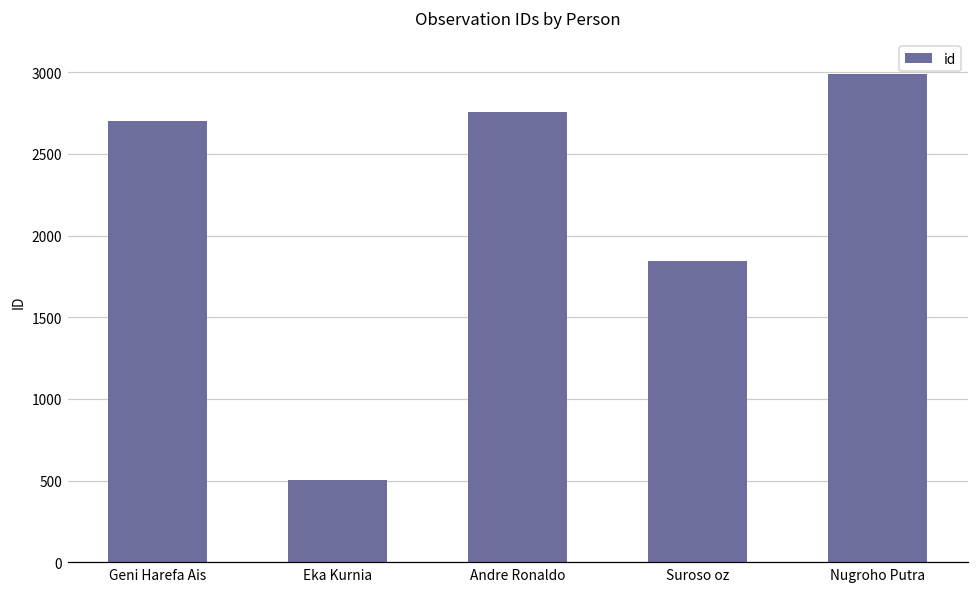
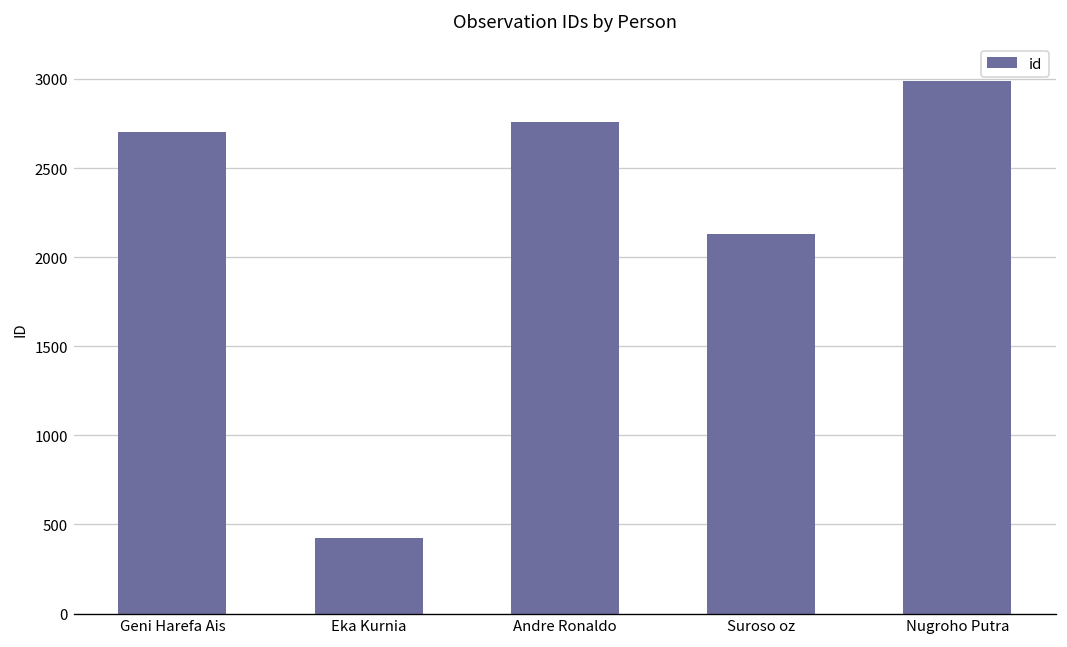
Eka Kurnia: 510 -> 420
Suroso oz: 1840 -> 2130
